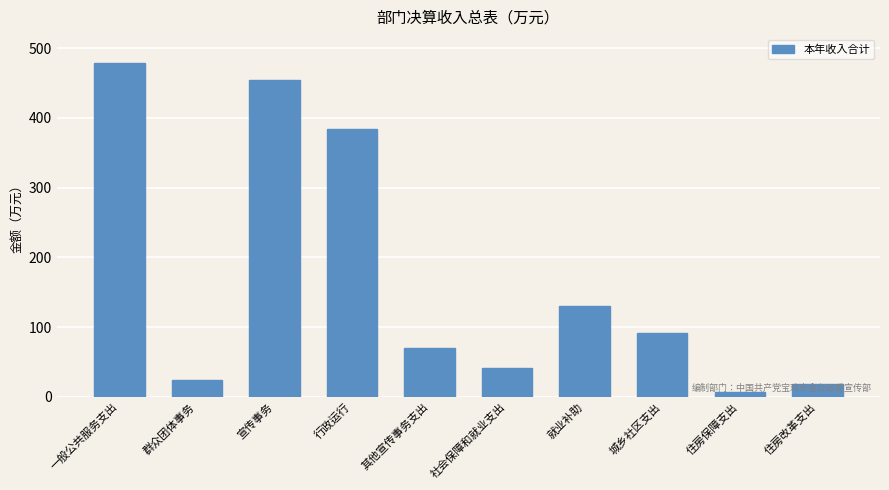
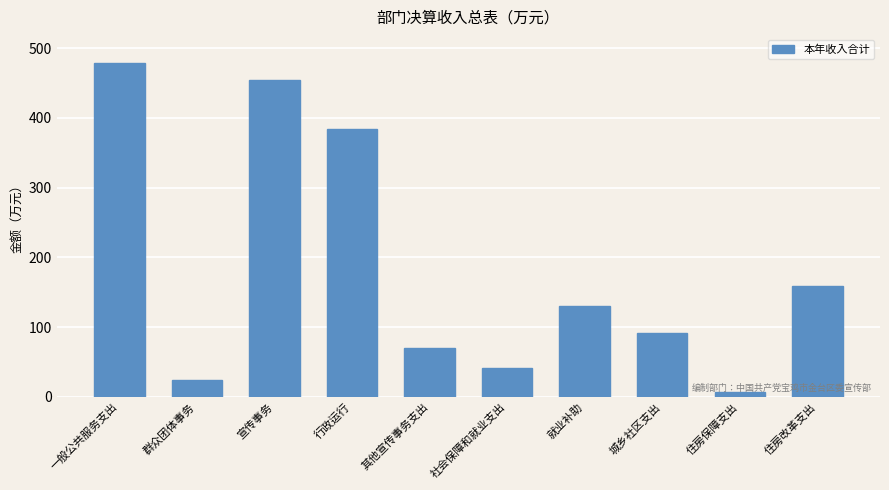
住房改革支出: 20 -> 160
